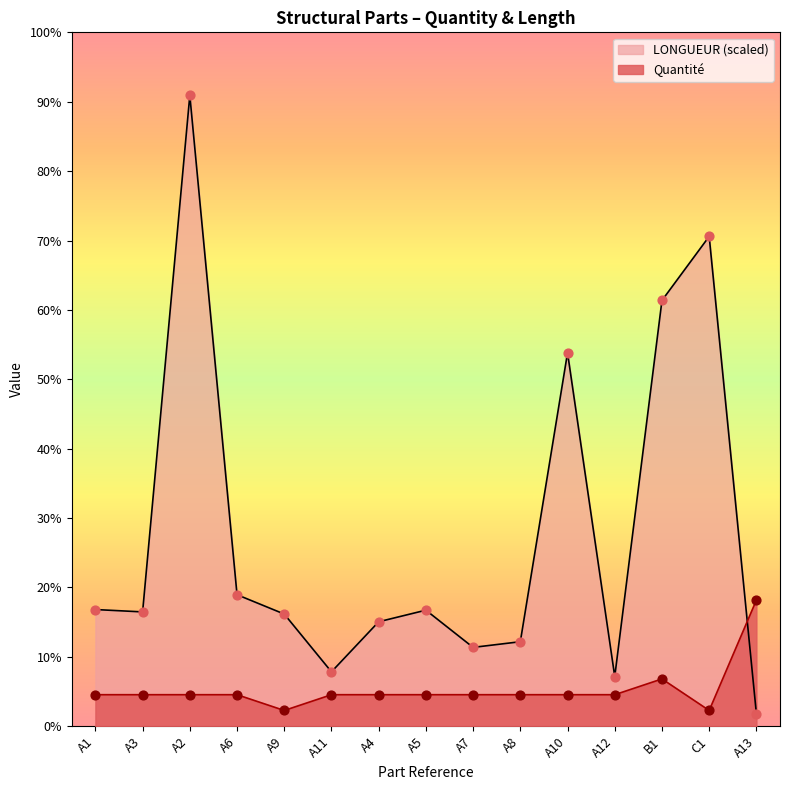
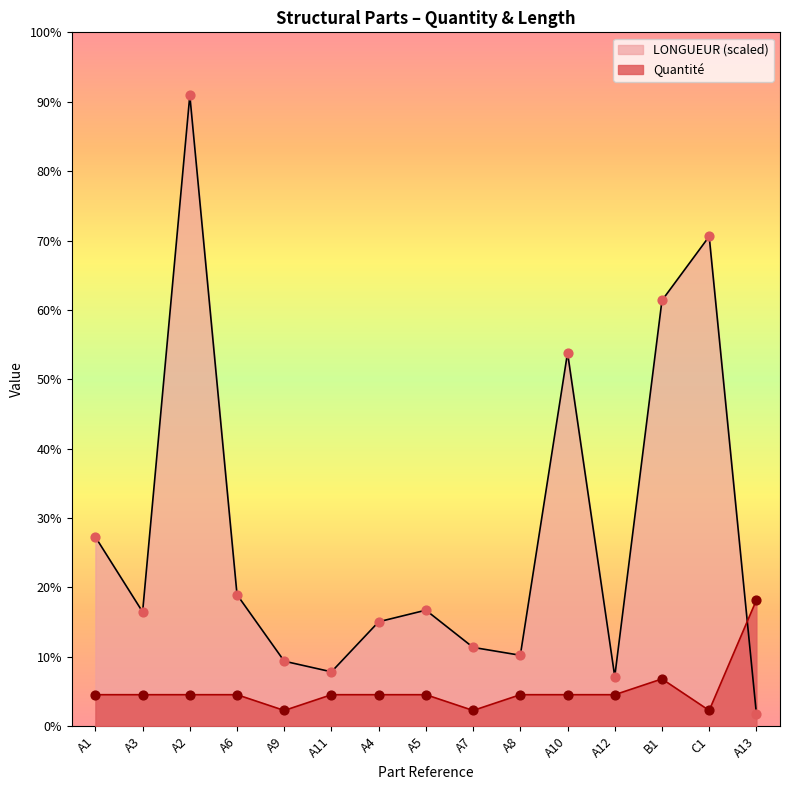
LONGUEUR (scaled), A1: 17% -> 27%
LONGUEUR (scaled), A9: 16% -> 9%
Quantité, A7: 5% -> 2%
LONGUEUR (scaled), A8: 12% -> 10%
